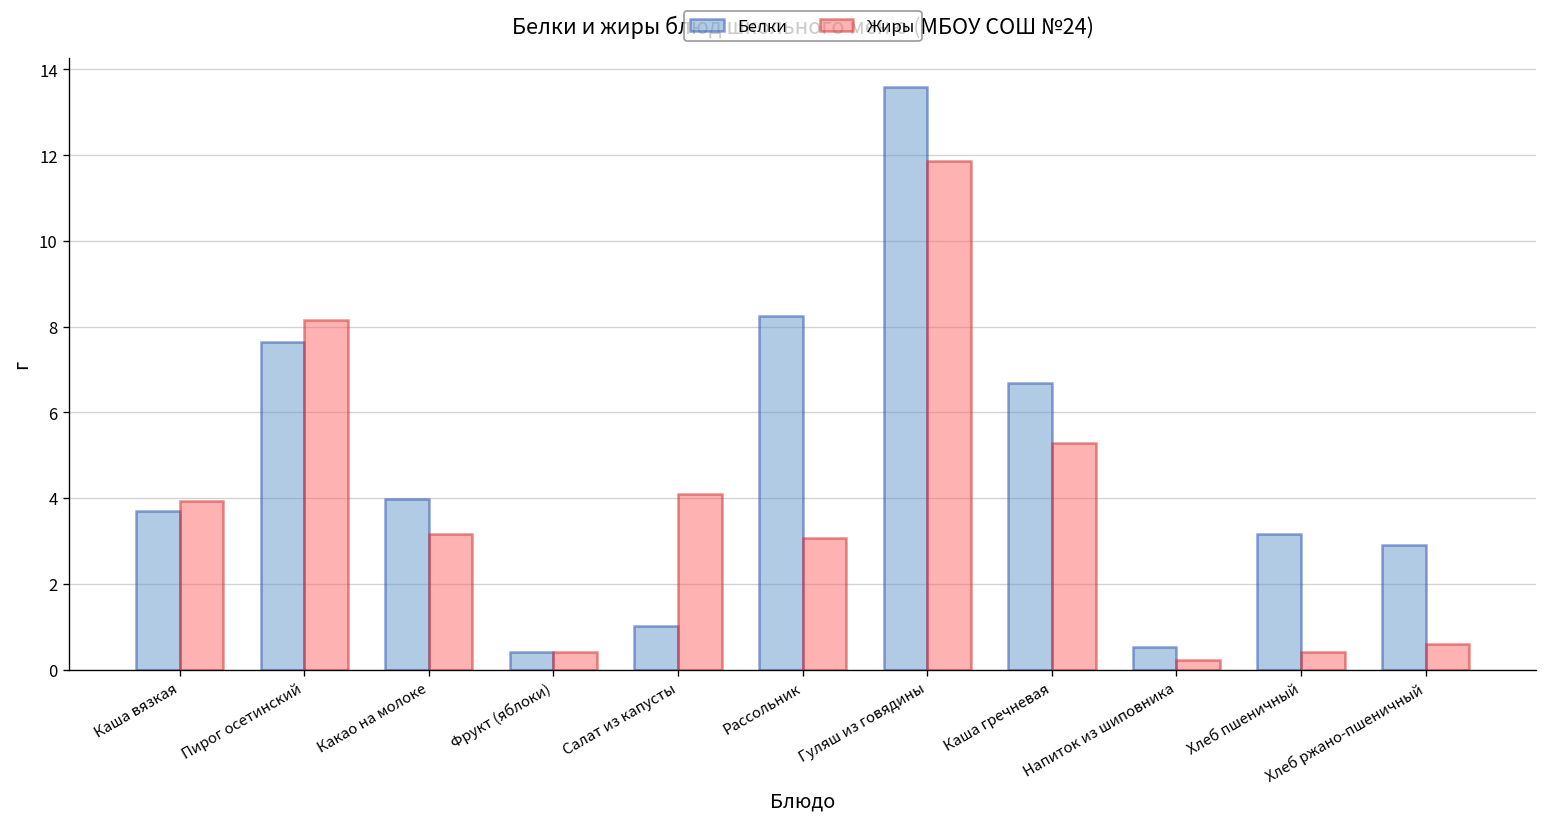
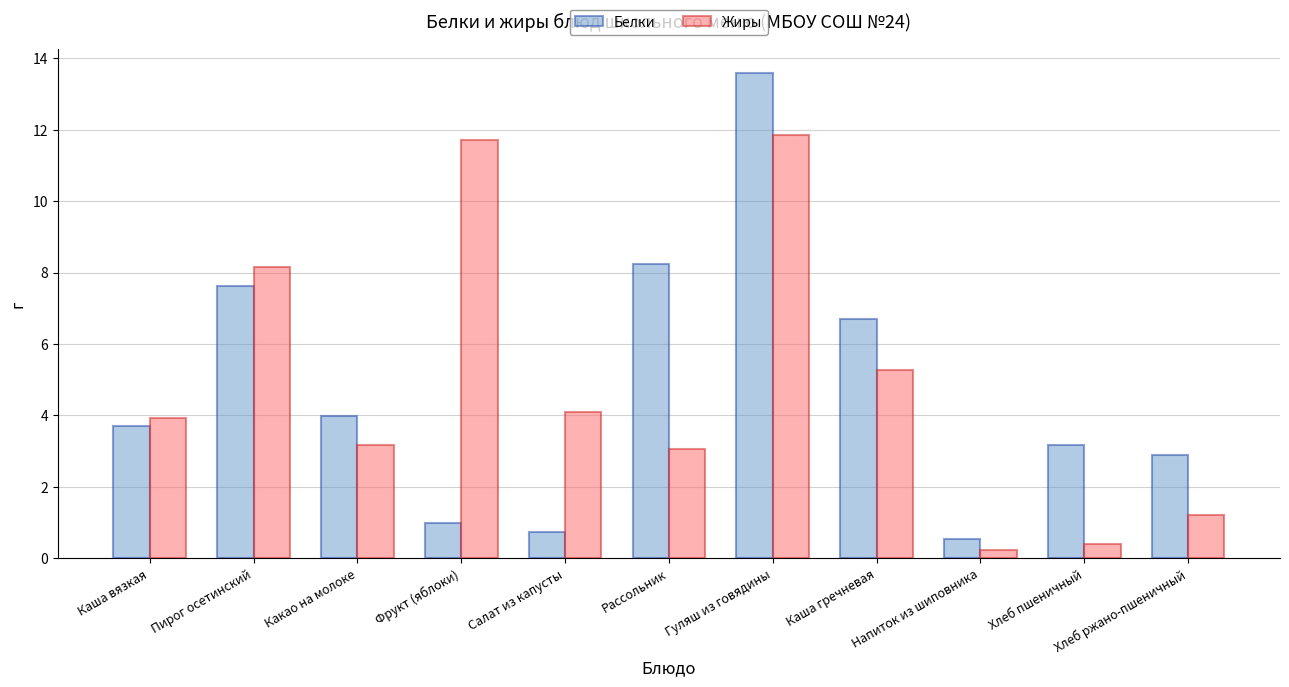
Белки, Фрукт (яблоки): 0.4 -> 1.0
Жиры, Фрукт (яблоки): 0.4 -> 11.7
Белки, Салат из капусты: 1.0 -> 0.7
Жиры, Хлеб ржано-пшеничный: 0.6 -> 1.2
